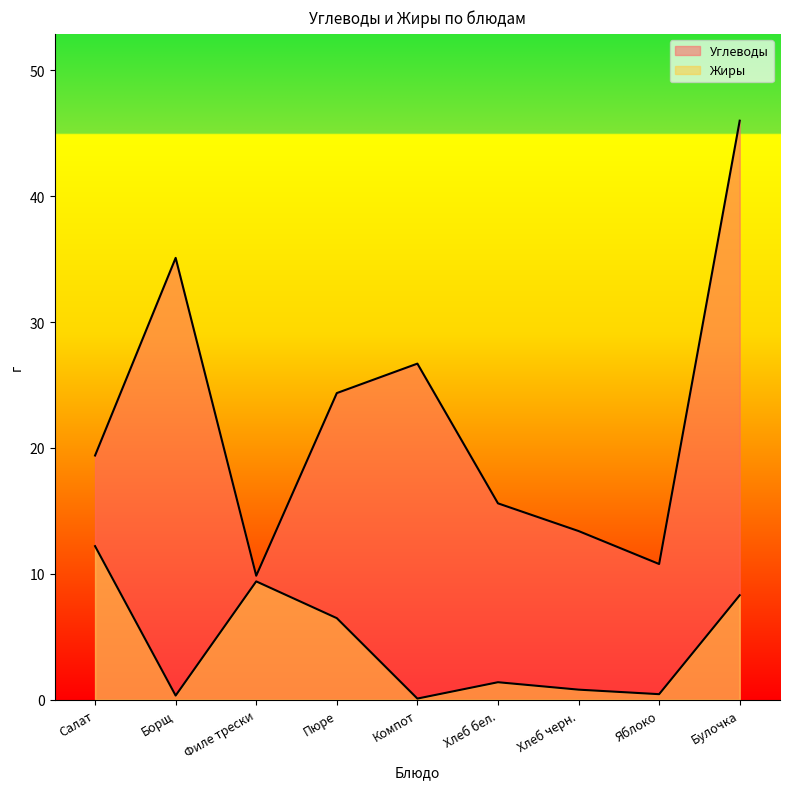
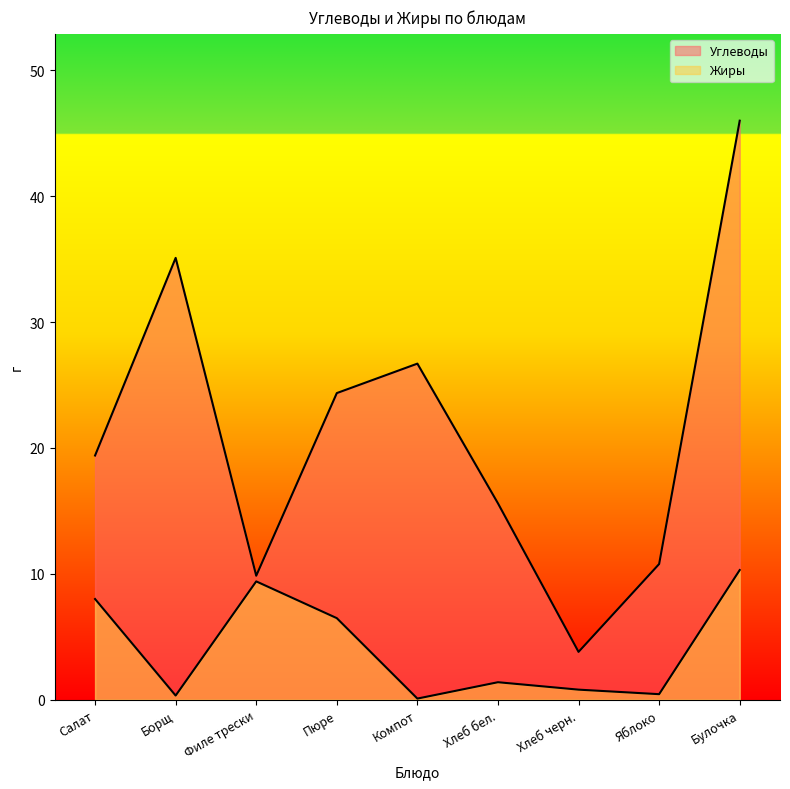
Жиры, Салат: 12.2 -> 8.0
Углеводы, Хлеб черн.: 13.4 -> 3.8
Жиры, Булочка: 8.3 -> 10.3
